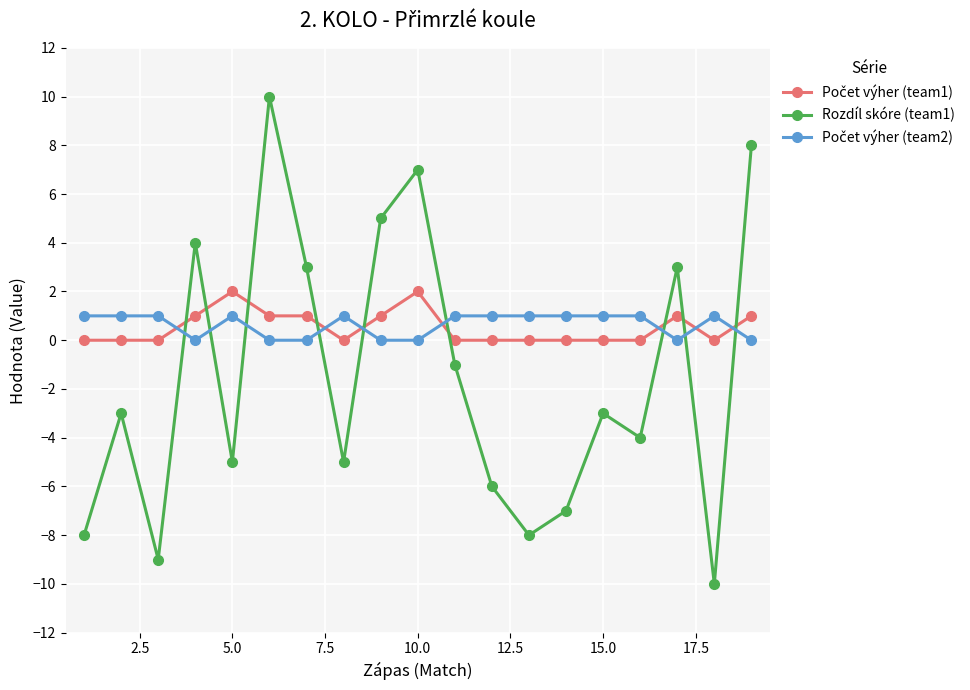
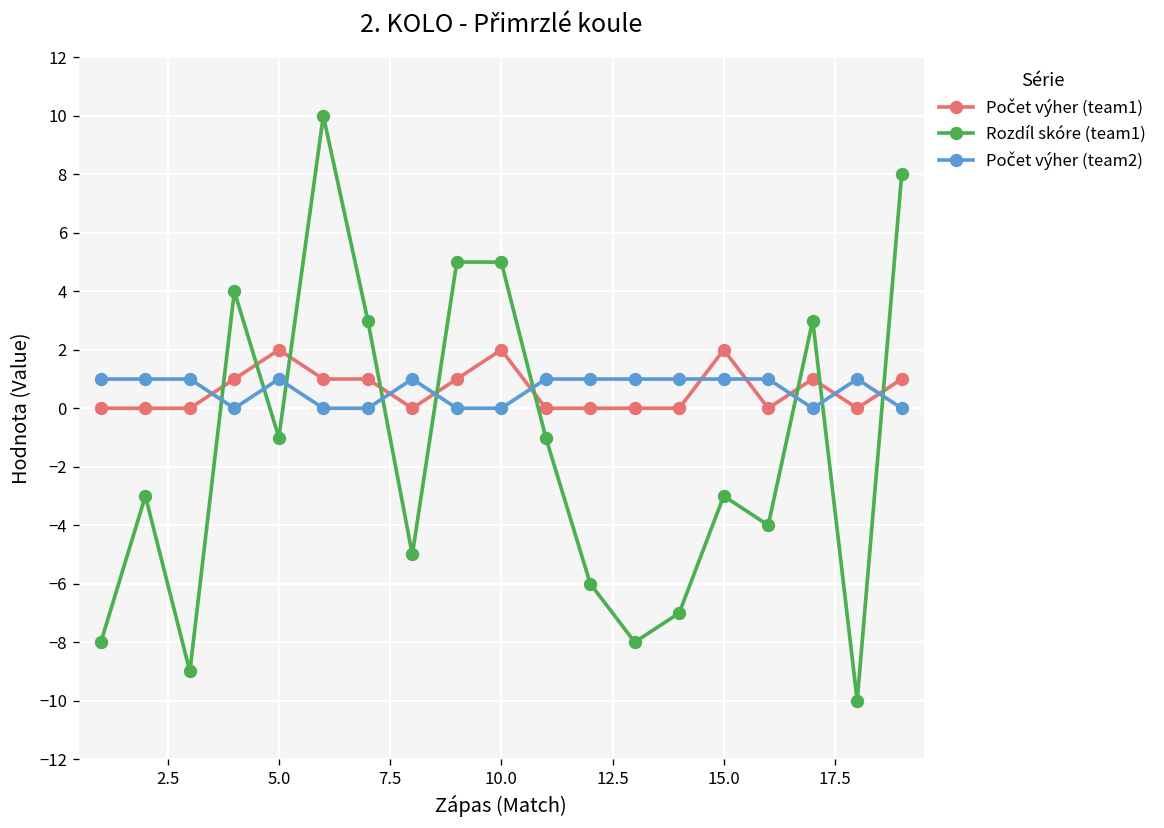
Rozdíl skóre (team1), 5.0: -5 -> -1
Rozdíl skóre (team1), 10.0: 7 -> 5
Počet výher (team1), 15.0: 0 -> 2
